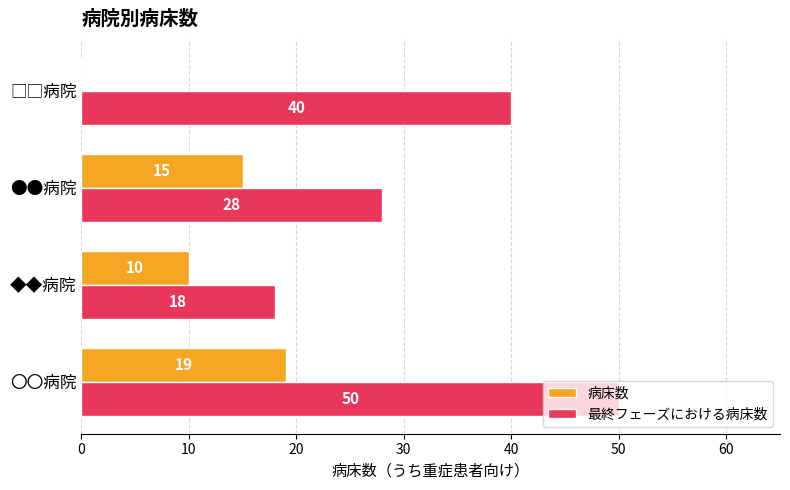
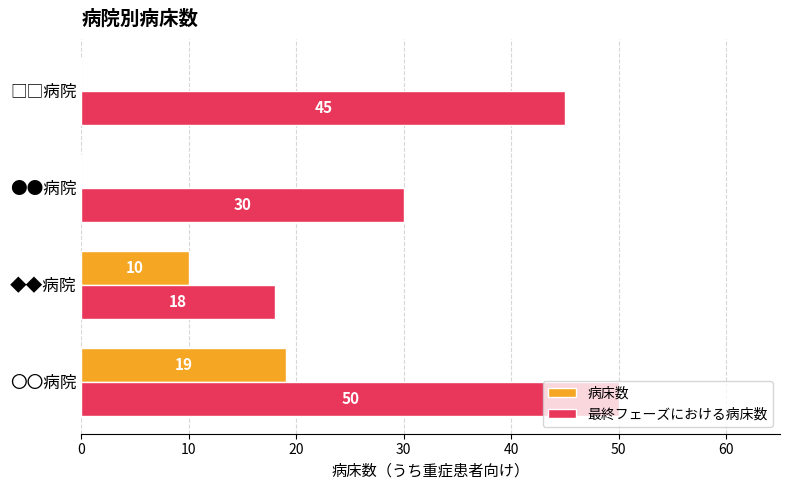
最終フェーズにおける病床数, □□病院: 40 -> 45
病床数, ●●病院: 15 -> 0
最終フェーズにおける病床数, ●●病院: 28 -> 30
